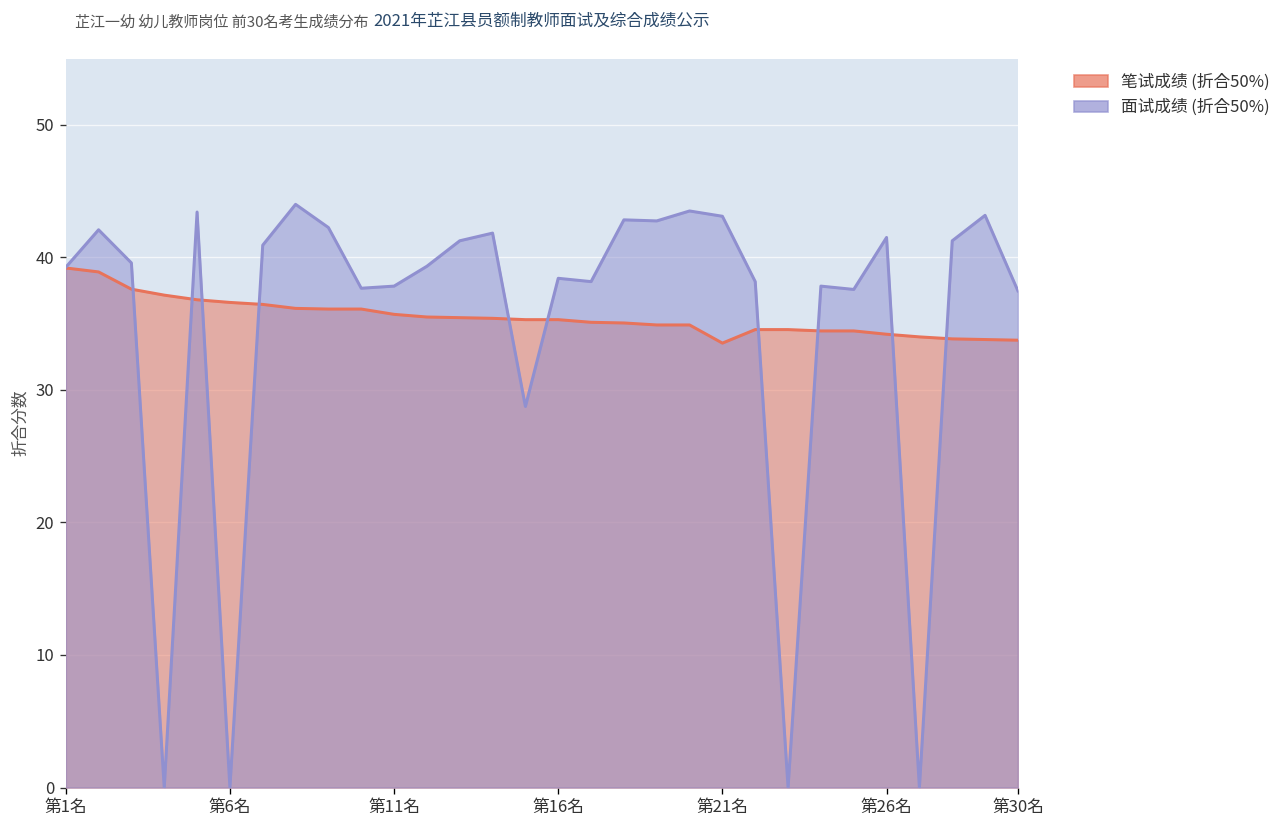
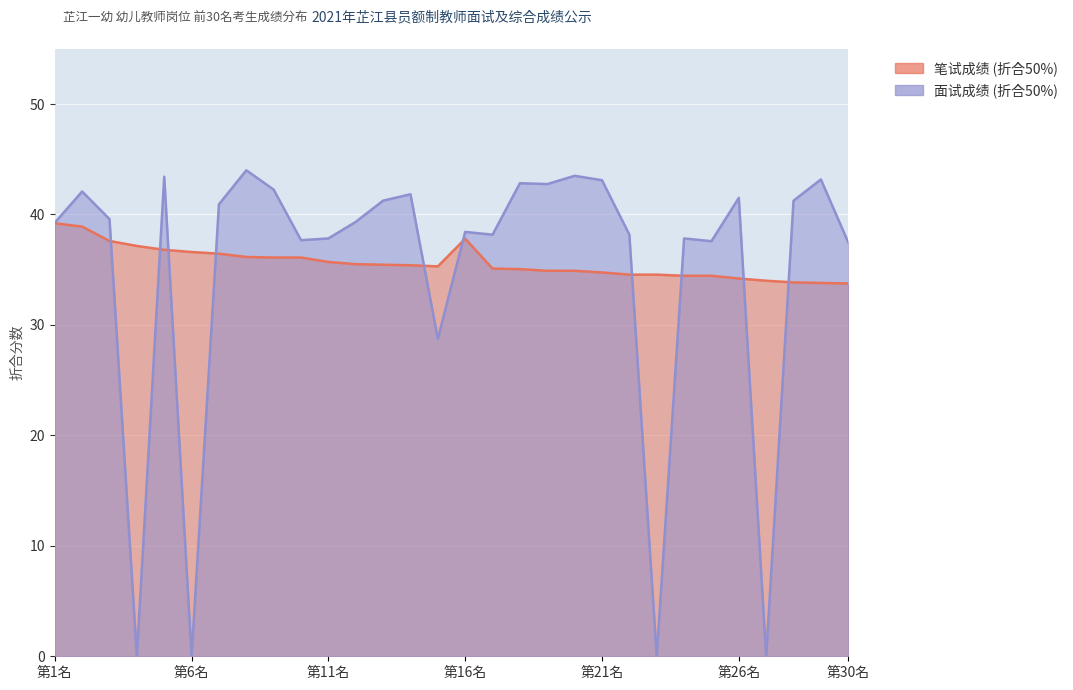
笔试成绩 (折合50%), 第16名: 35.3 -> 37.8
笔试成绩 (折合50%), 第21名: 33.5 -> 34.8
